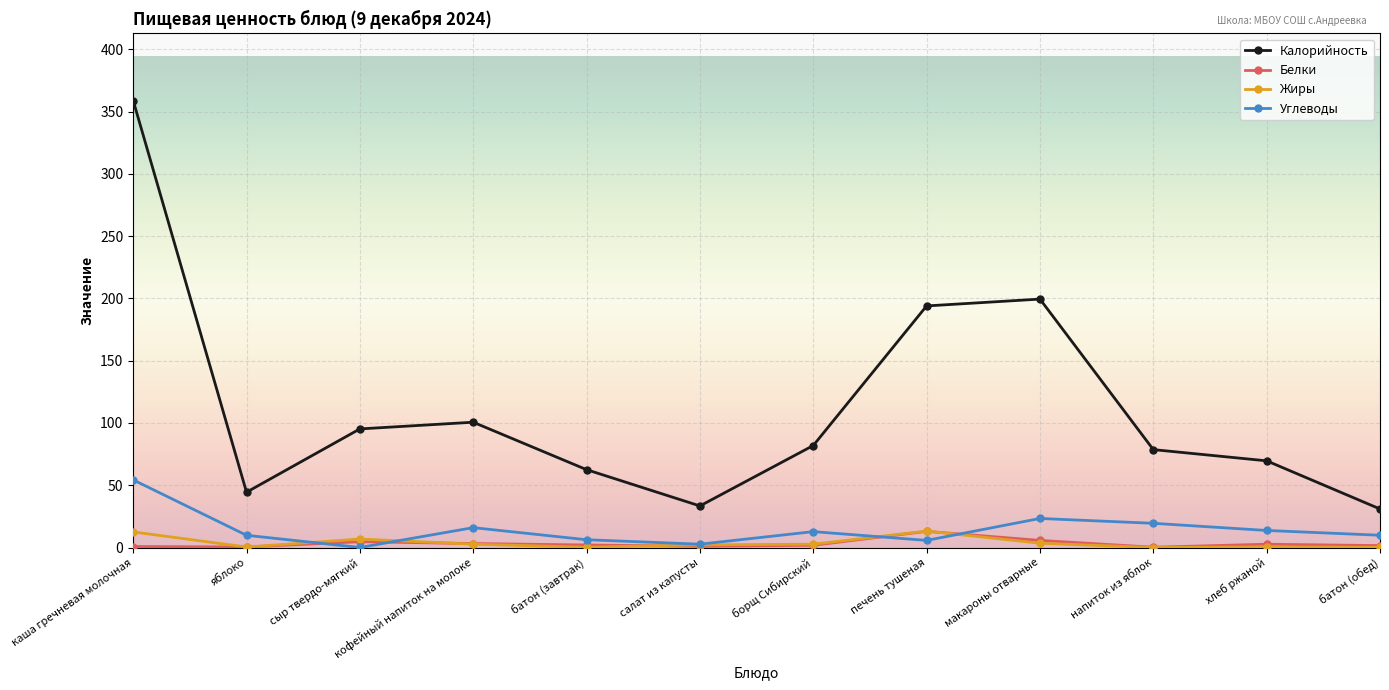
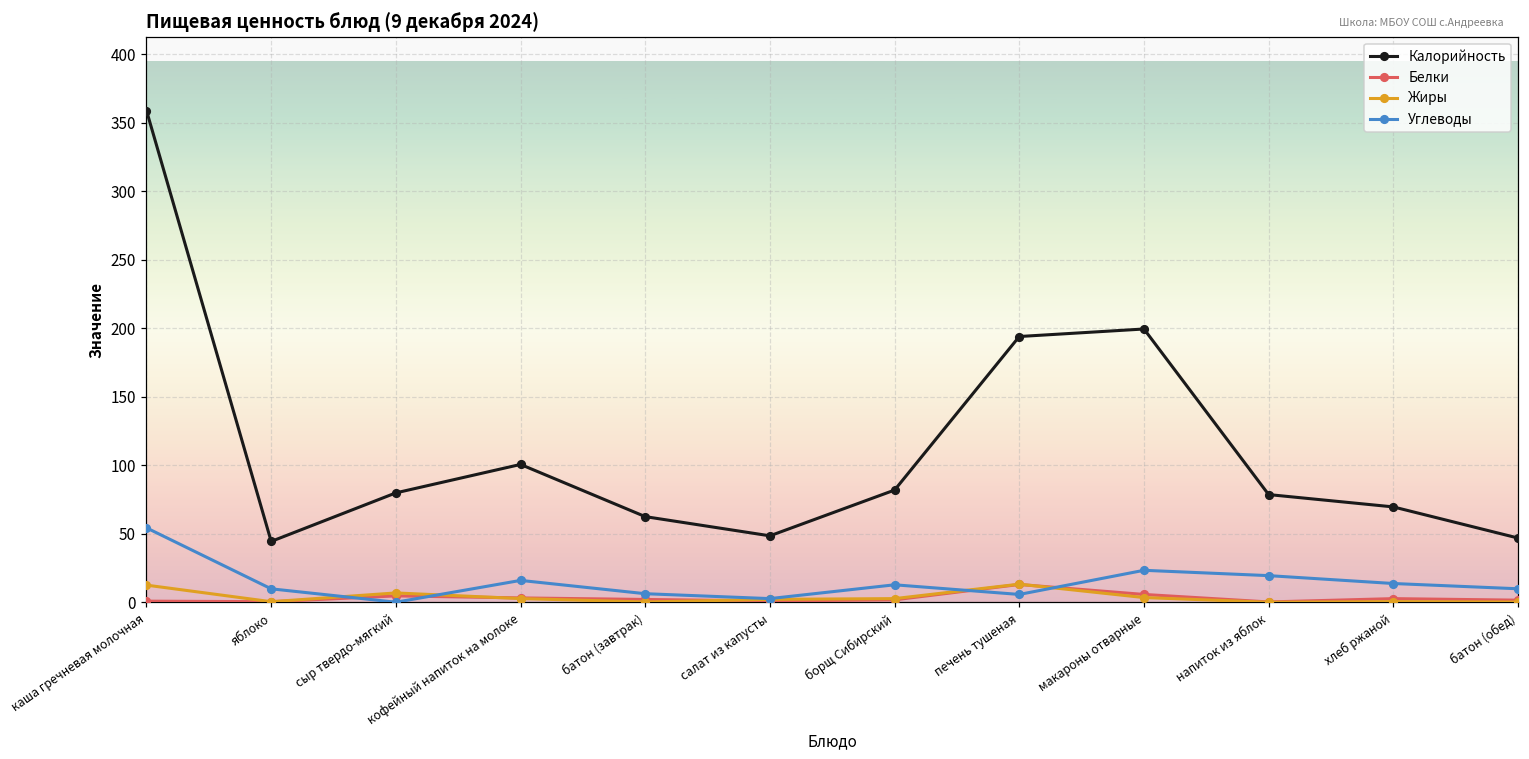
Калорийность, сыр твердо-мягкий: 95 -> 80
Калорийность, салат из капусты: 33 -> 48
Калорийность, батон (обед): 31 -> 47
